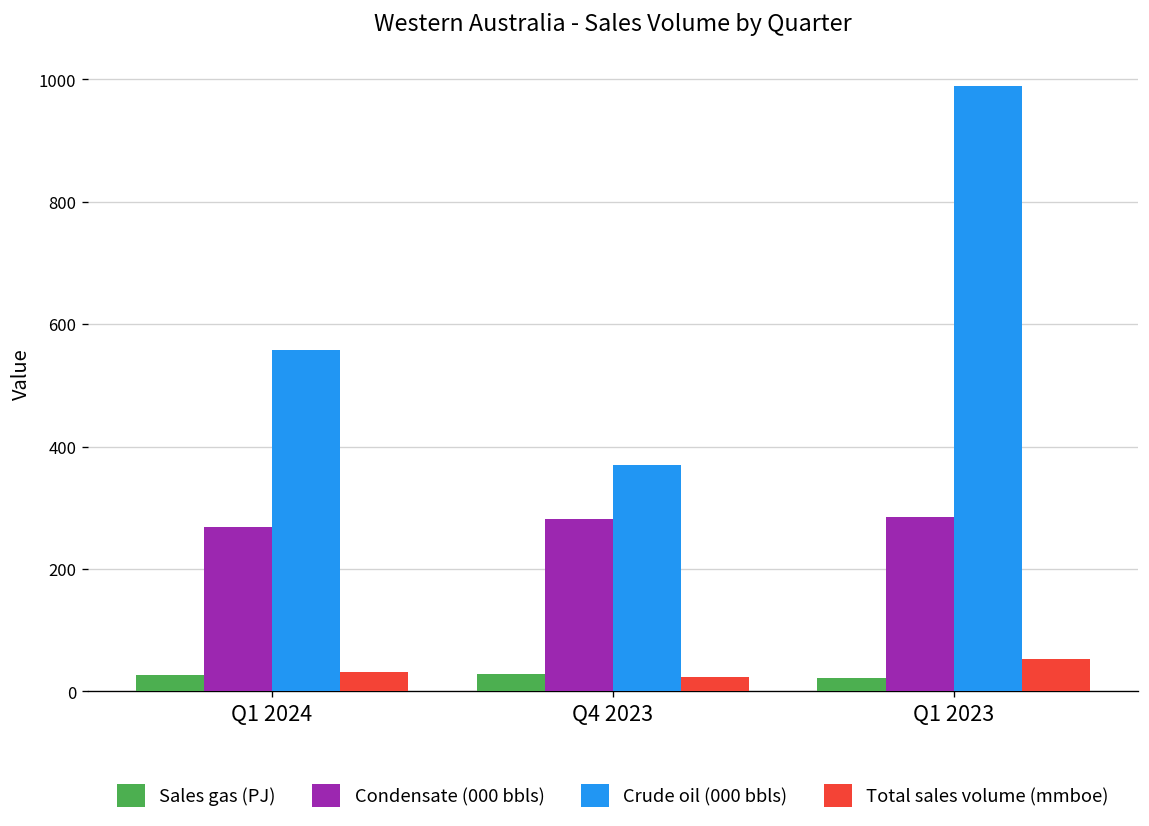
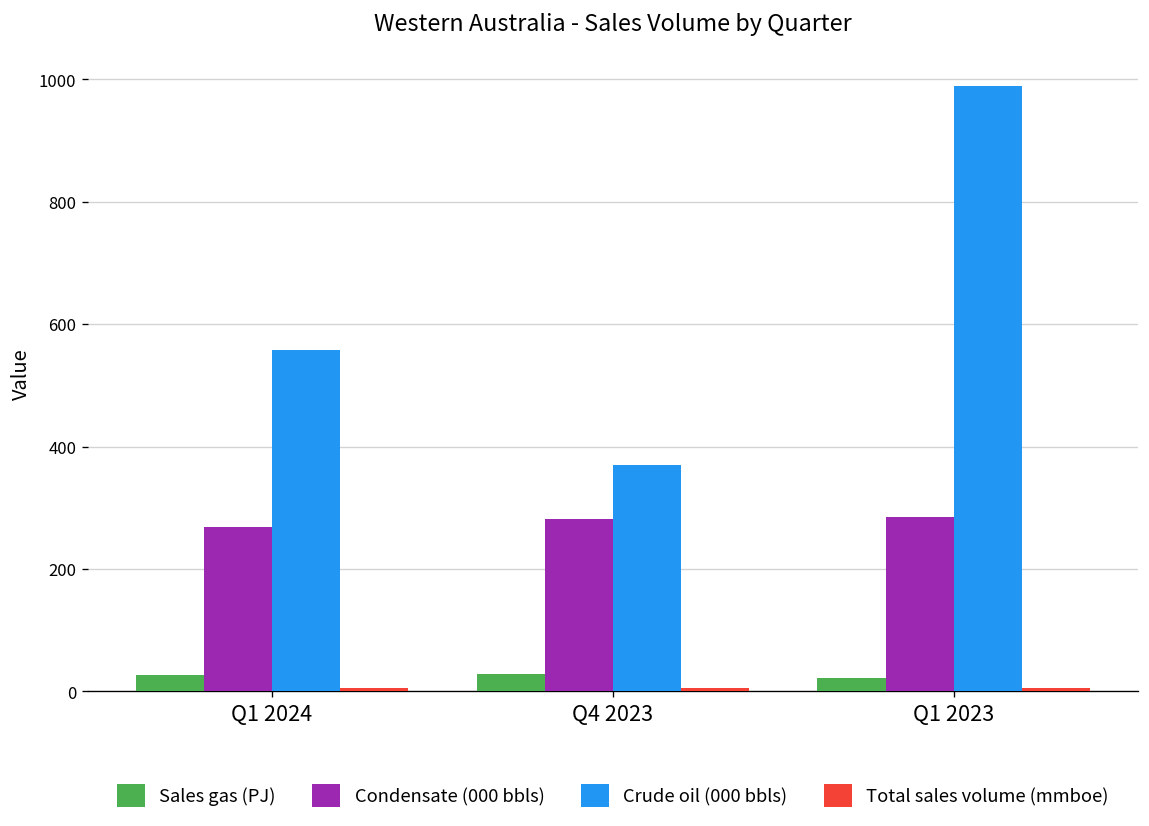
Total sales volume (mmboe), Q1 2024: 30 -> 10
Total sales volume (mmboe), Q4 2023: 20 -> 10
Total sales volume (mmboe), Q1 2023: 50 -> 10
